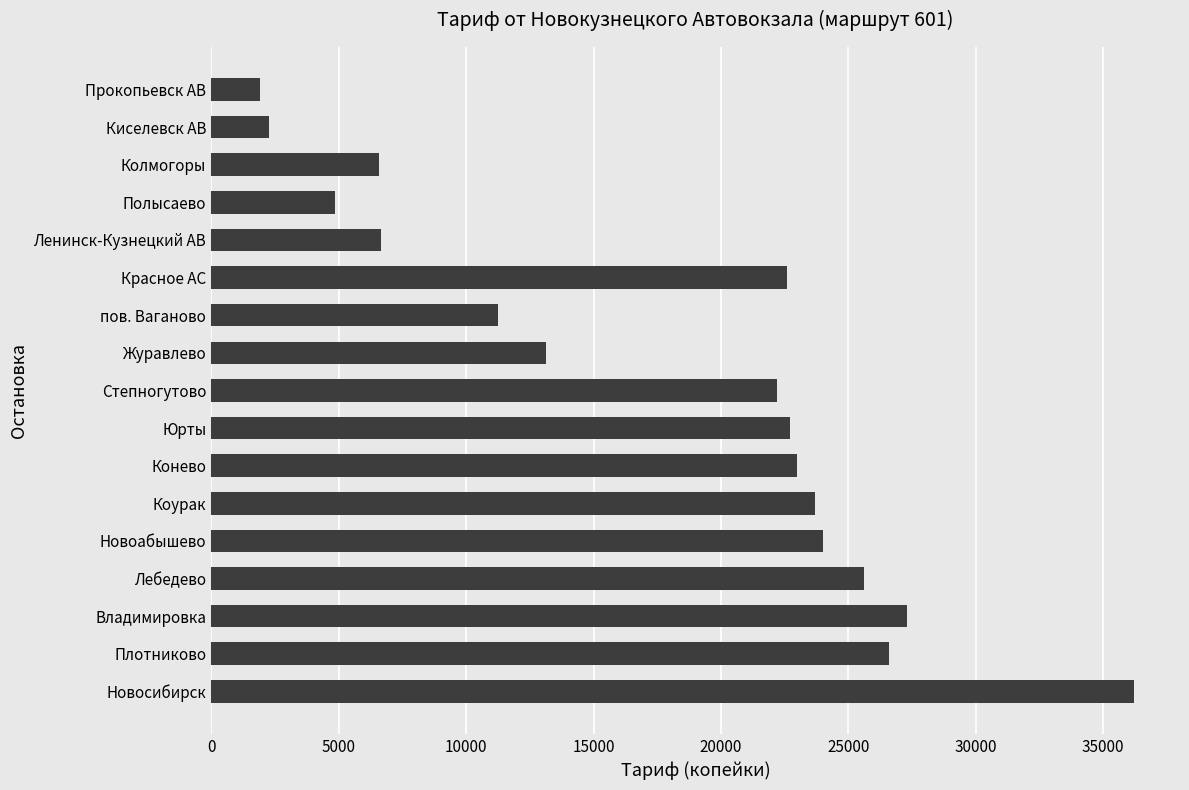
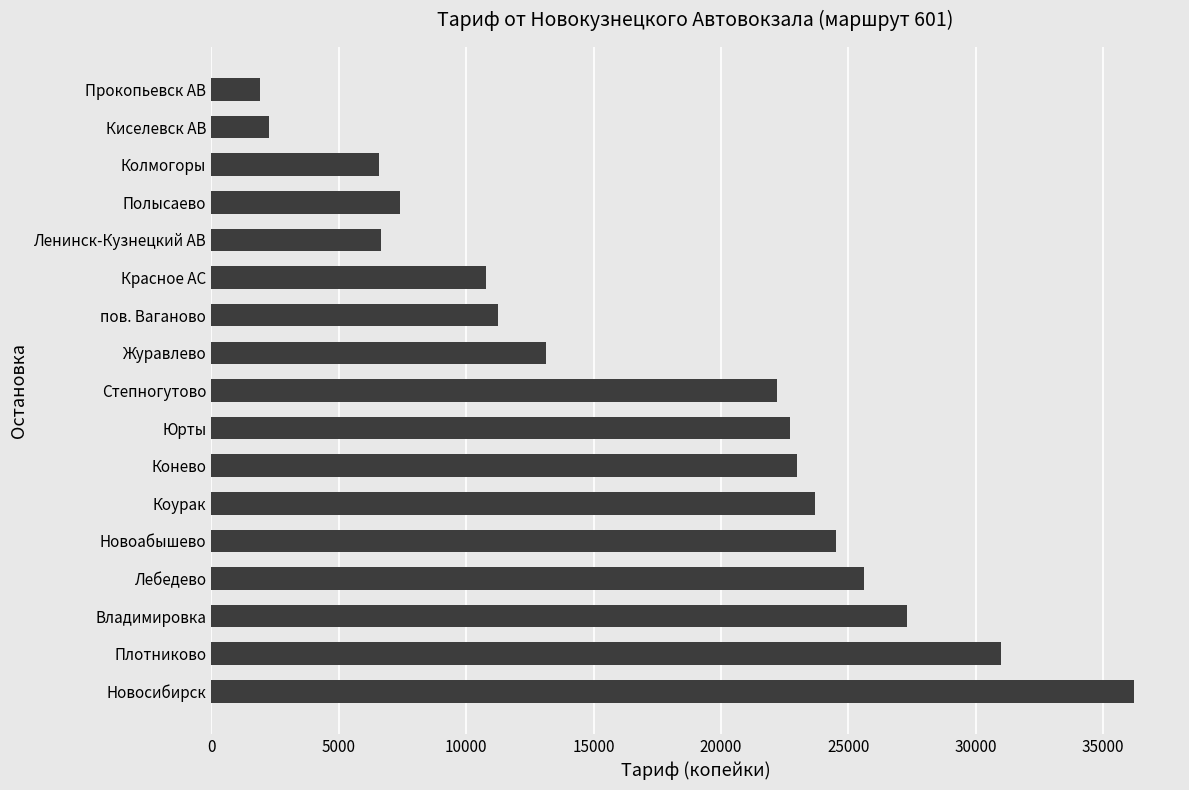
Полысаево: 4900 -> 7400
Красное АС: 22600 -> 10800
Новоабышево: 24000 -> 24500
Плотниково: 26600 -> 31000
